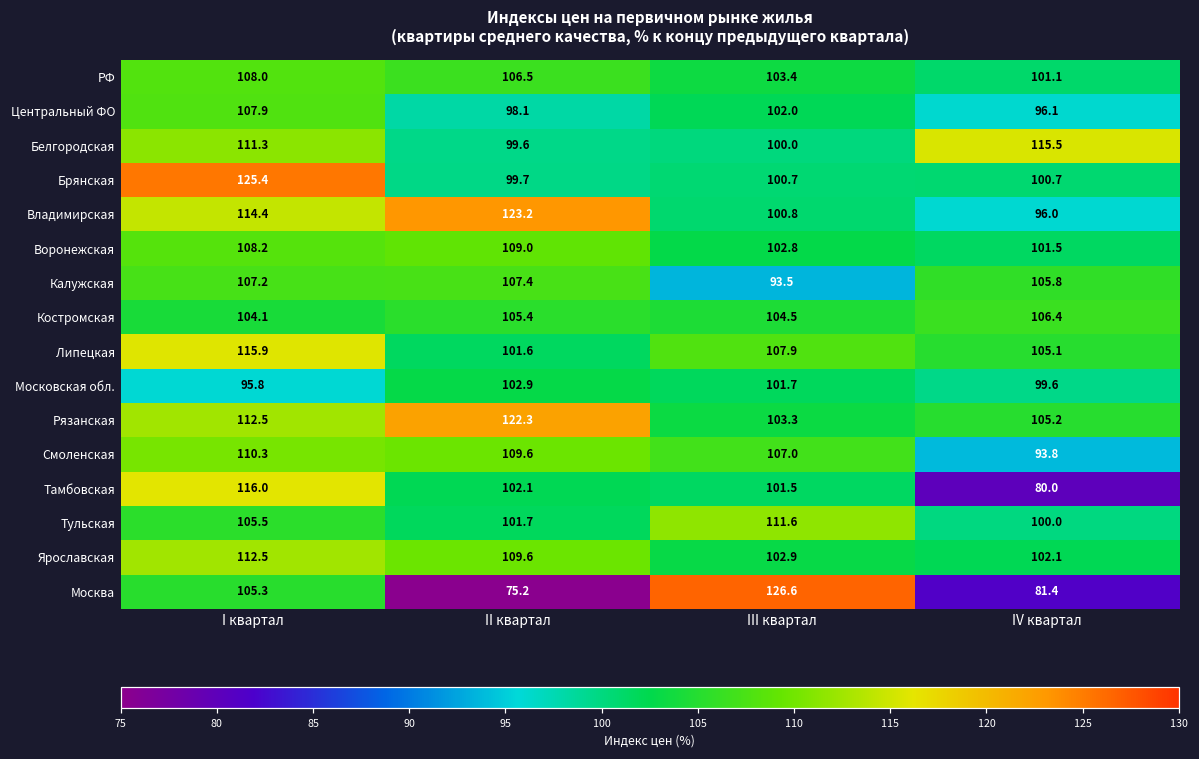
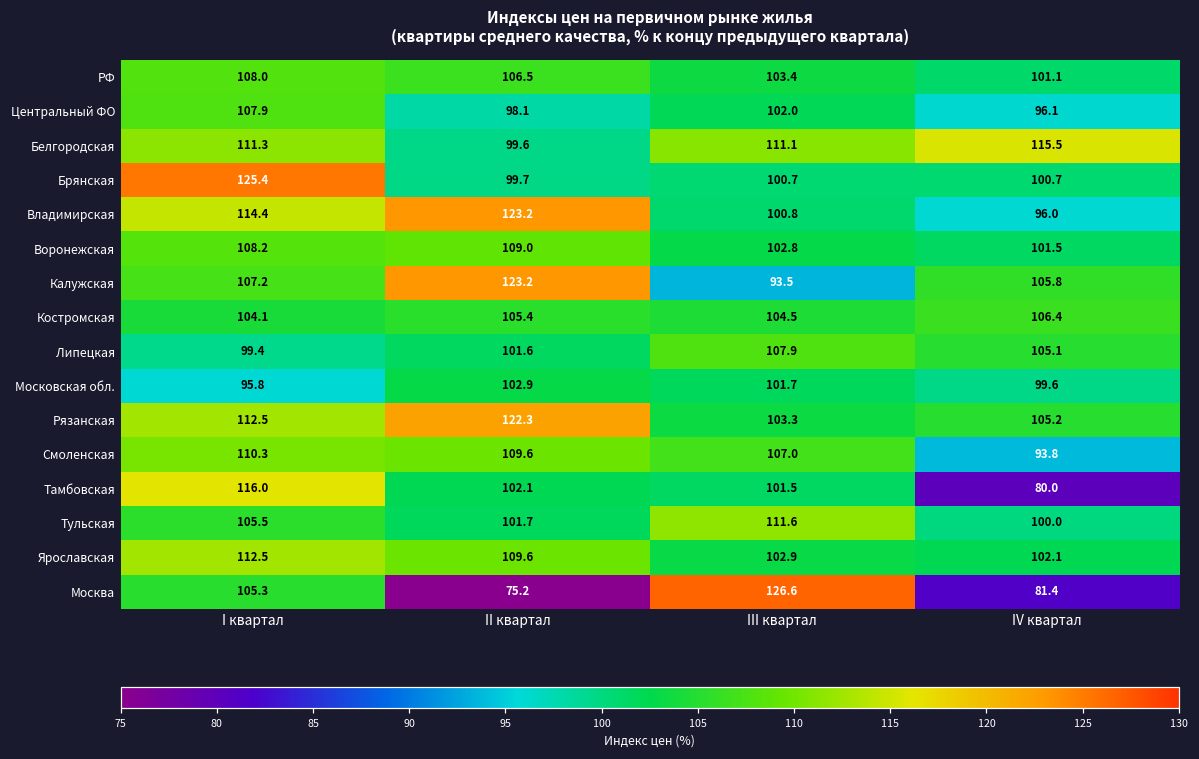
Белгородская, III квартал: 100.0 -> 111.1
Калужская, II квартал: 107.4 -> 123.2
Липецкая, I квартал: 115.9 -> 99.4
